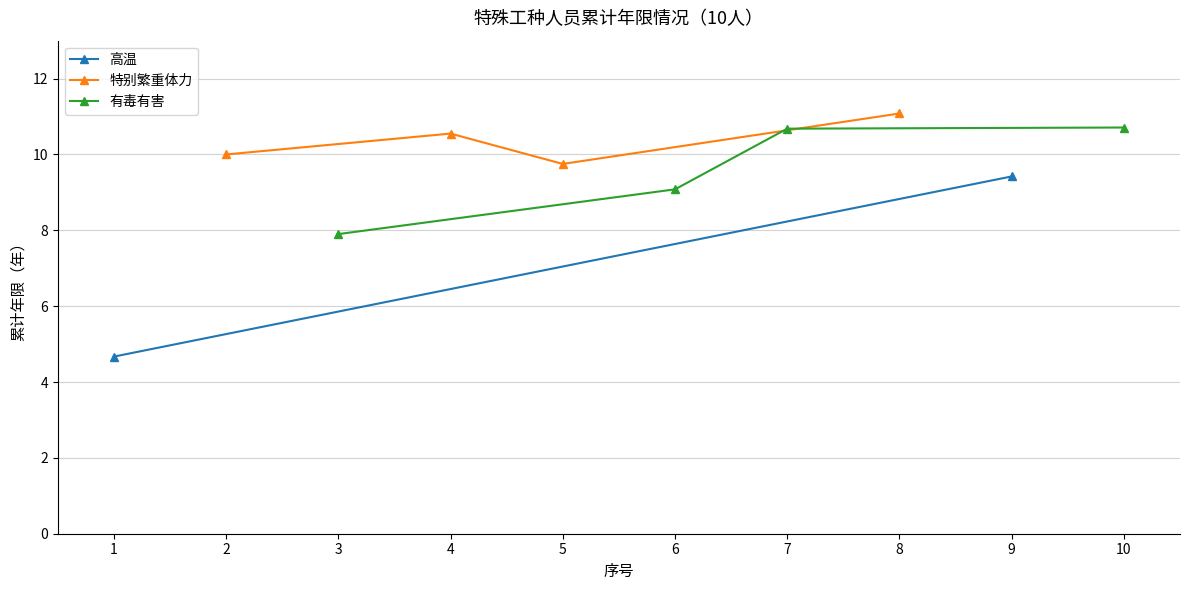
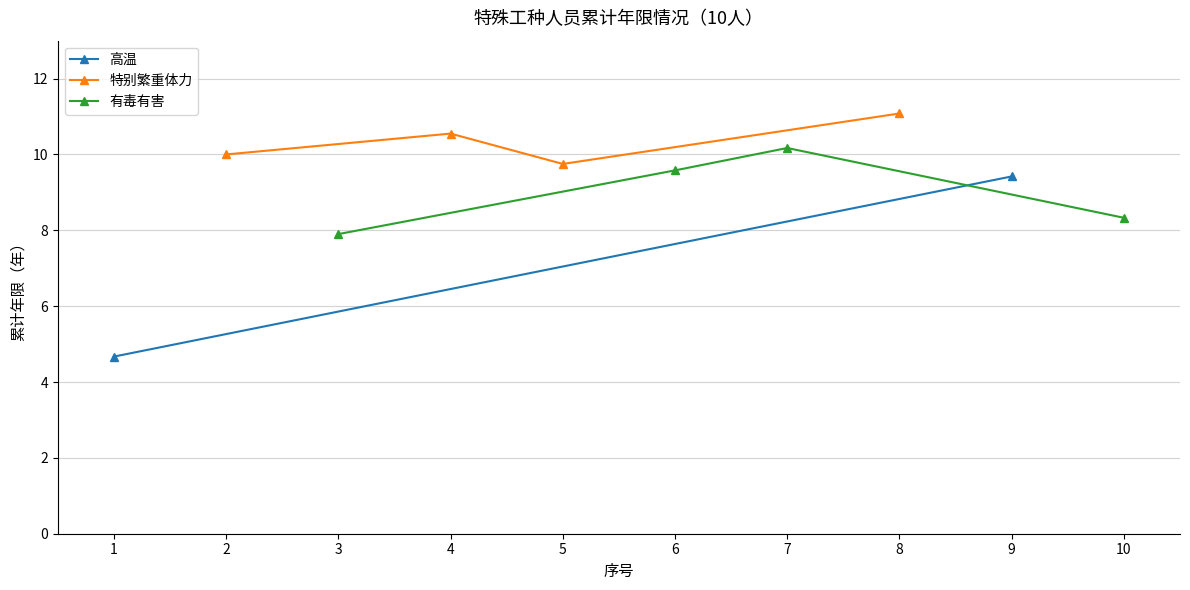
有毒有害, 6: 9.1 -> 9.6
有毒有害, 7: 10.7 -> 10.2
有毒有害, 10: 10.7 -> 8.3
